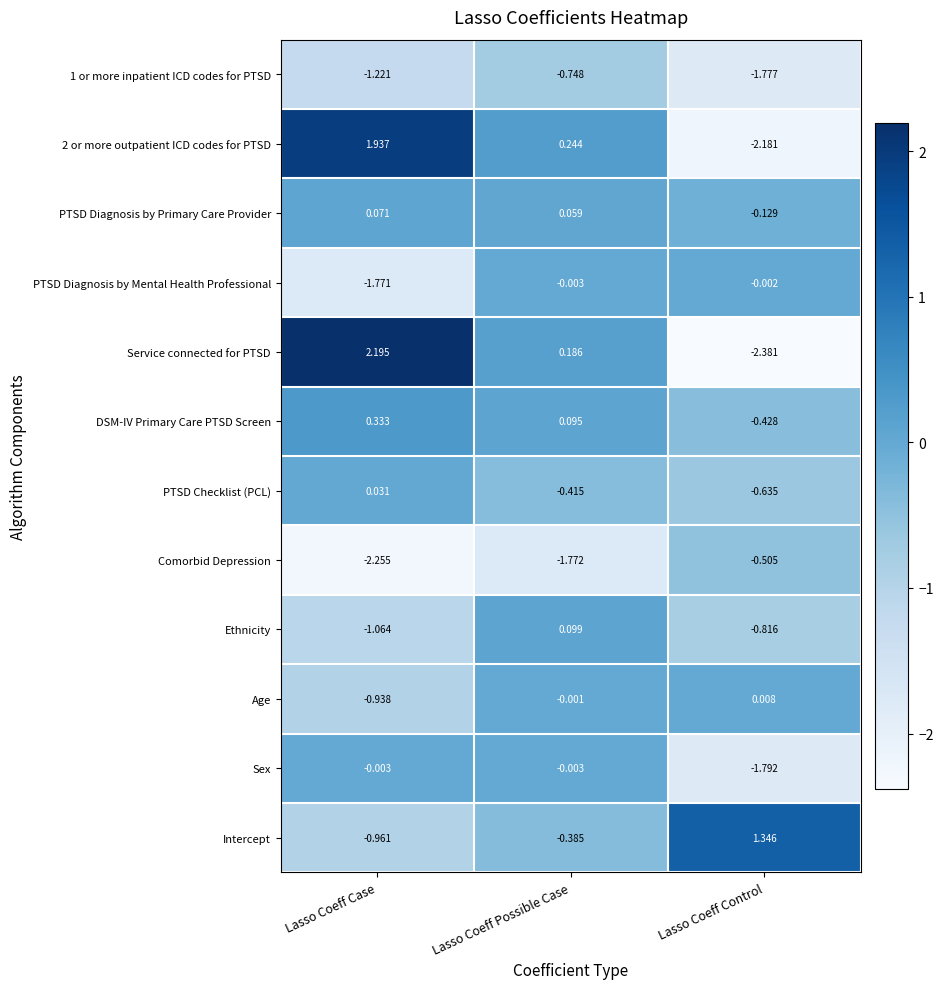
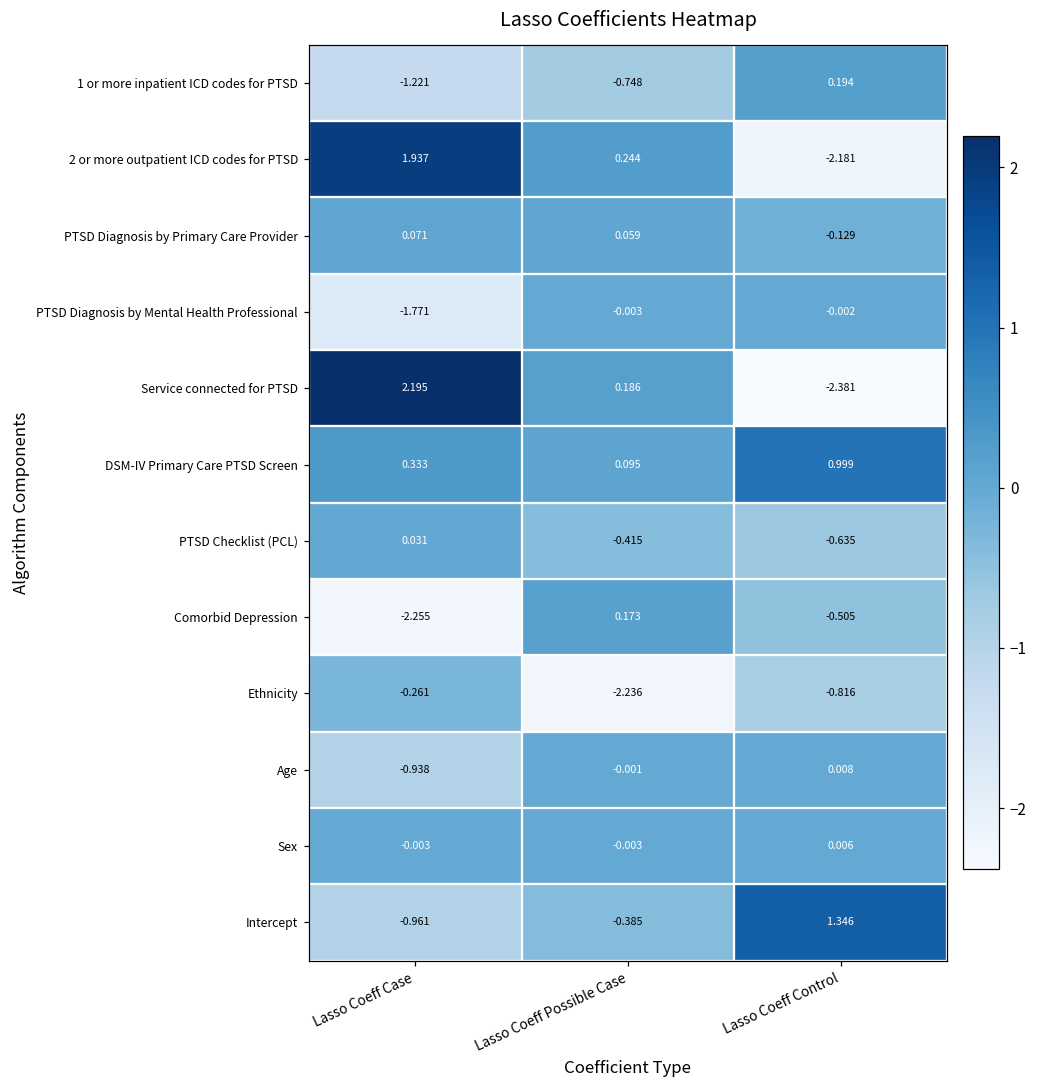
1 or more inpatient ICD codes for PTSD, Lasso Coeff Control: -1.777 -> 0.194
DSM-IV Primary Care PTSD Screen, Lasso Coeff Control: -0.428 -> 0.999
Comorbid Depression, Lasso Coeff Possible Case: -1.772 -> 0.173
Ethnicity, Lasso Coeff Case: -1.064 -> -0.261
Ethnicity, Lasso Coeff Possible Case: 0.099 -> -2.236
Sex, Lasso Coeff Control: -1.792 -> 0.006
